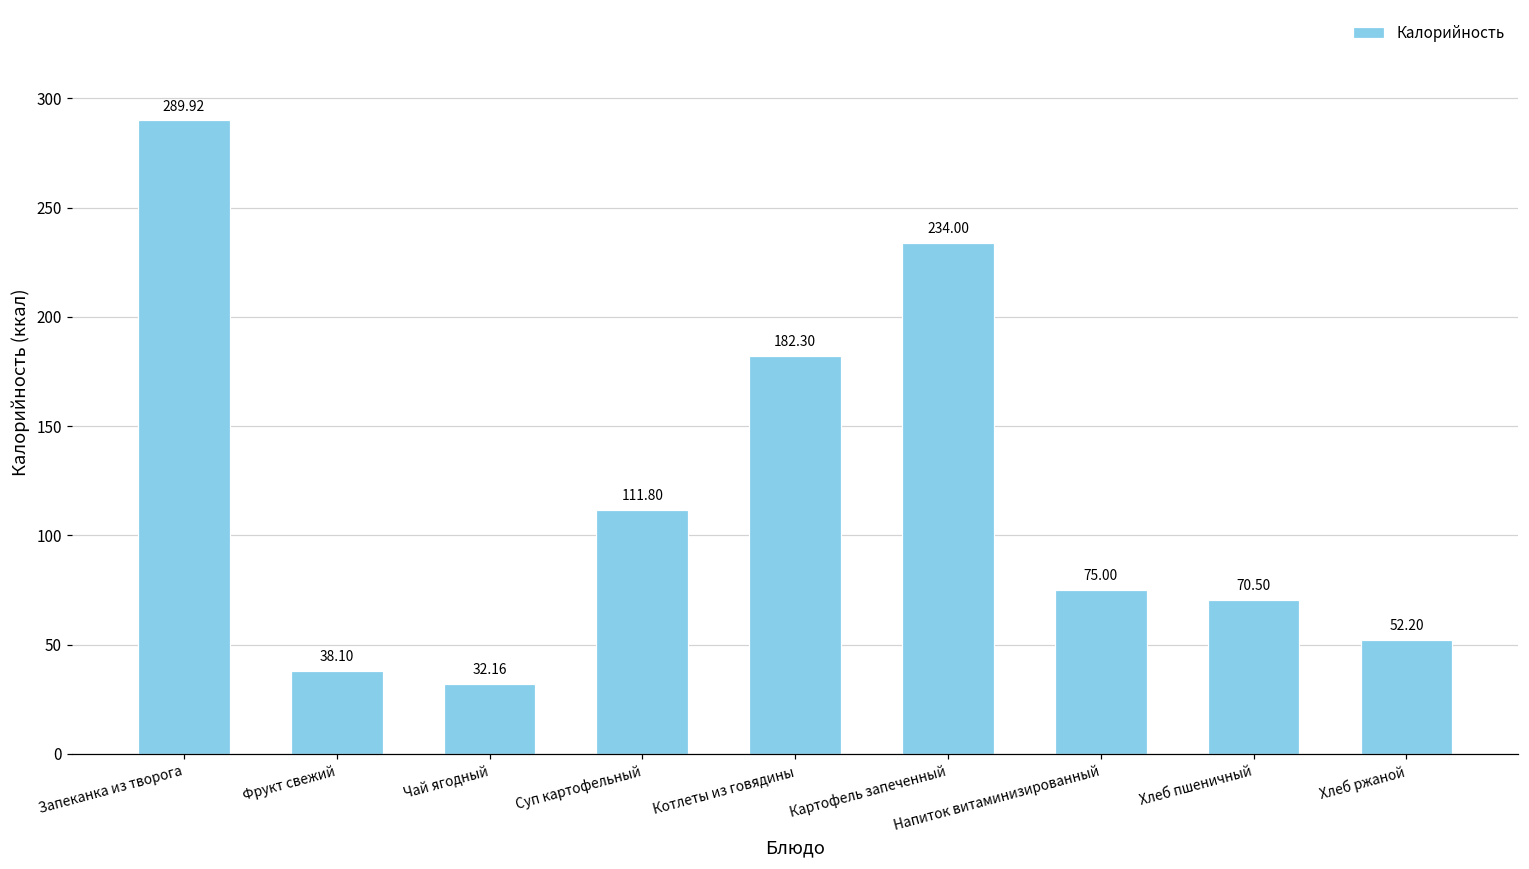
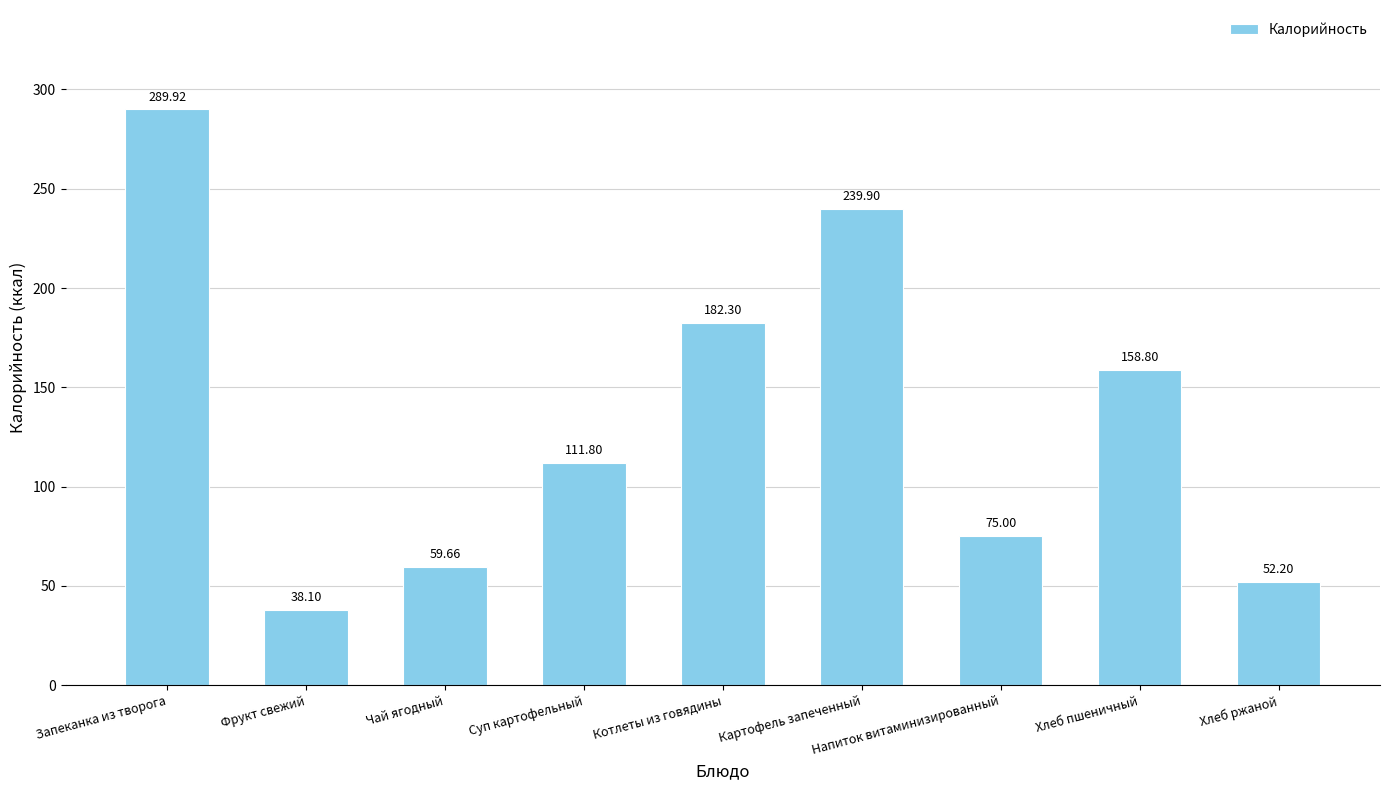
Чай ягодный: 32.16 -> 59.66
Картофель запеченный: 234.00 -> 239.90
Хлеб пшеничный: 70.50 -> 158.80
